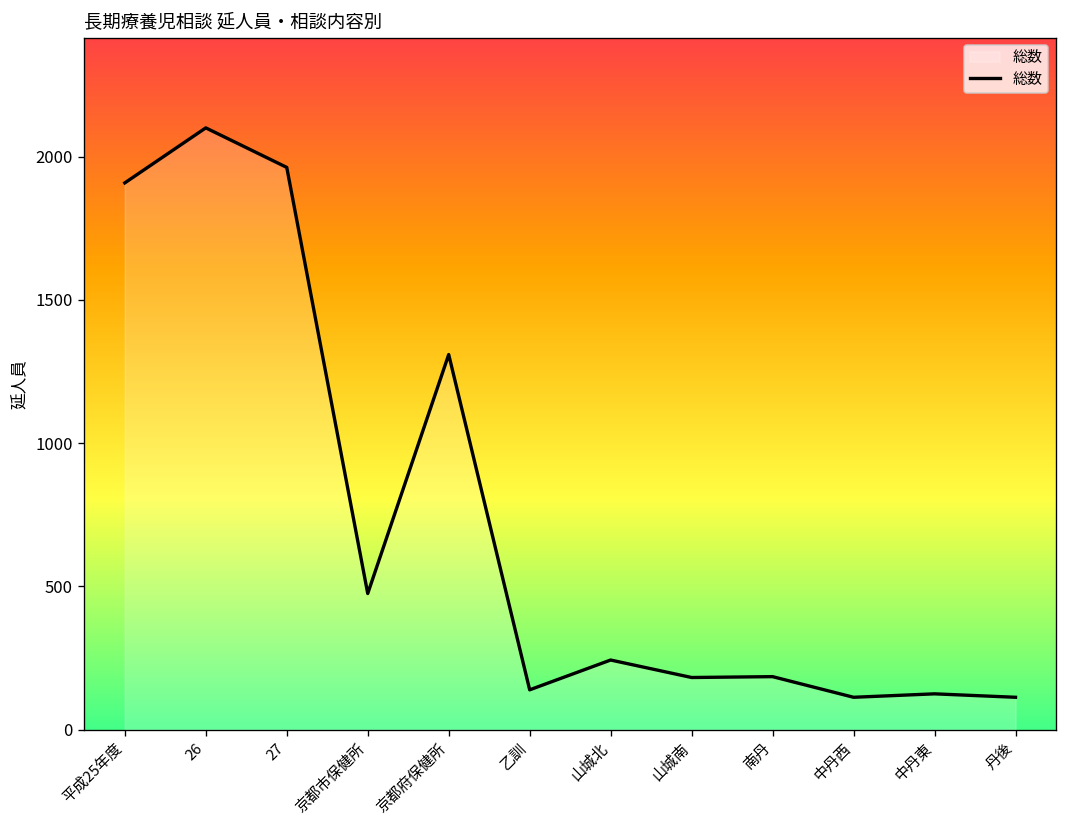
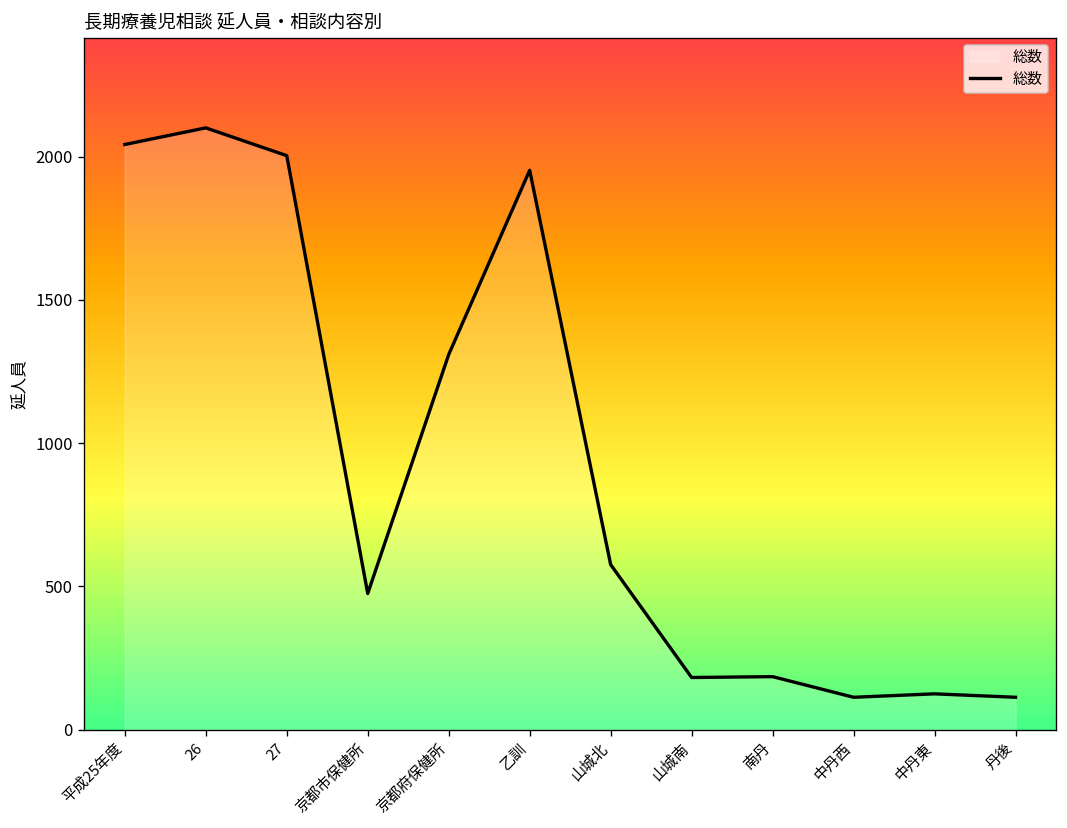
平成25年度: 1910 -> 2040
27: 1960 -> 2000
乙訓: 140 -> 1950
山城北: 240 -> 580
